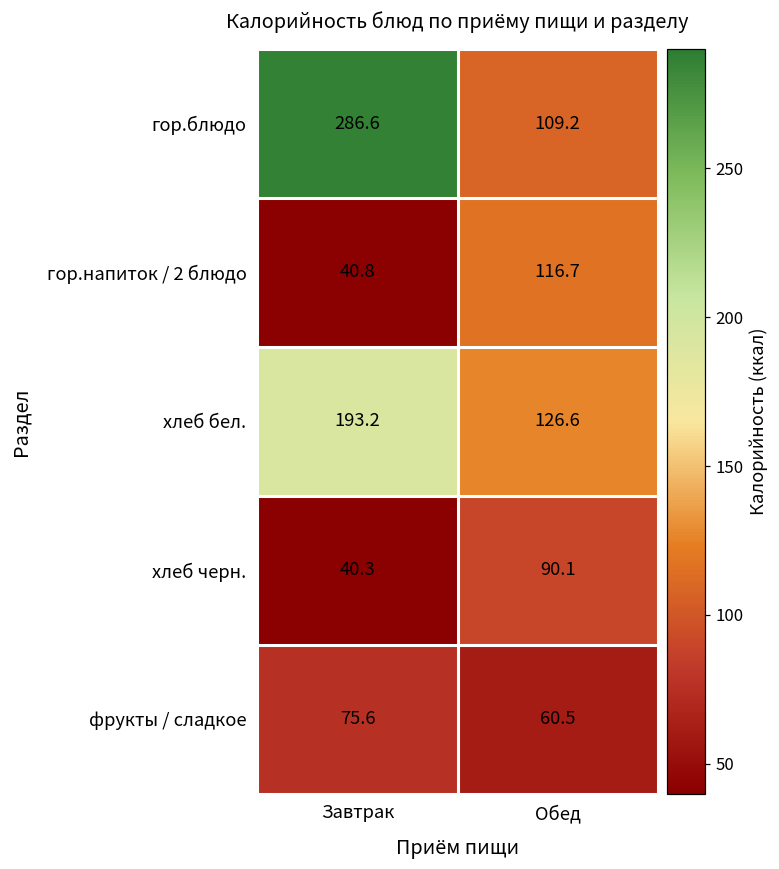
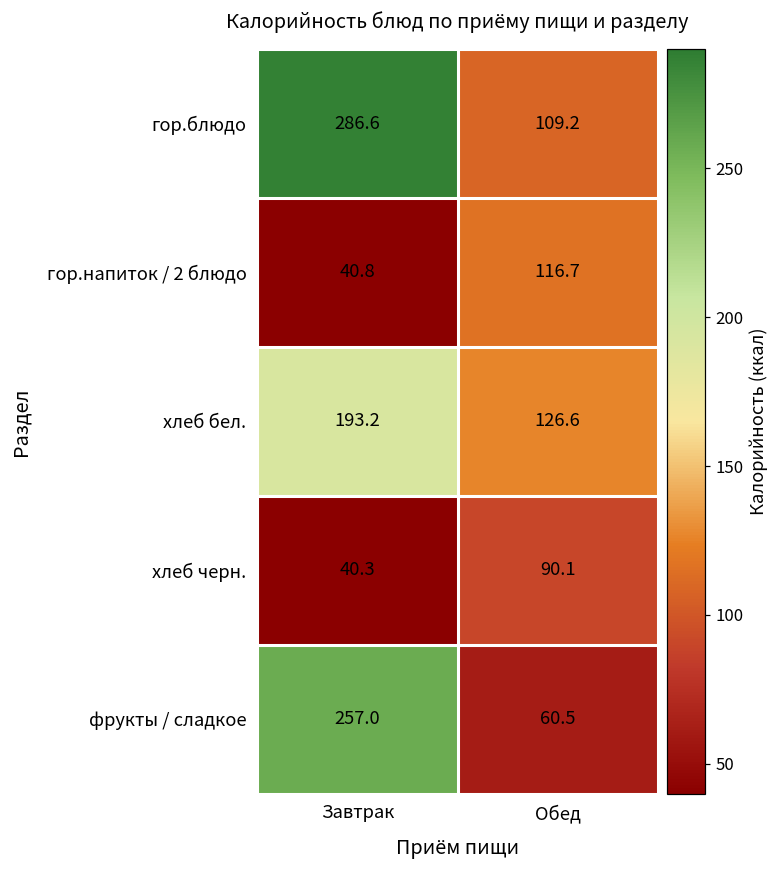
фрукты / сладкое, Завтрак: 75.6 -> 257.0
